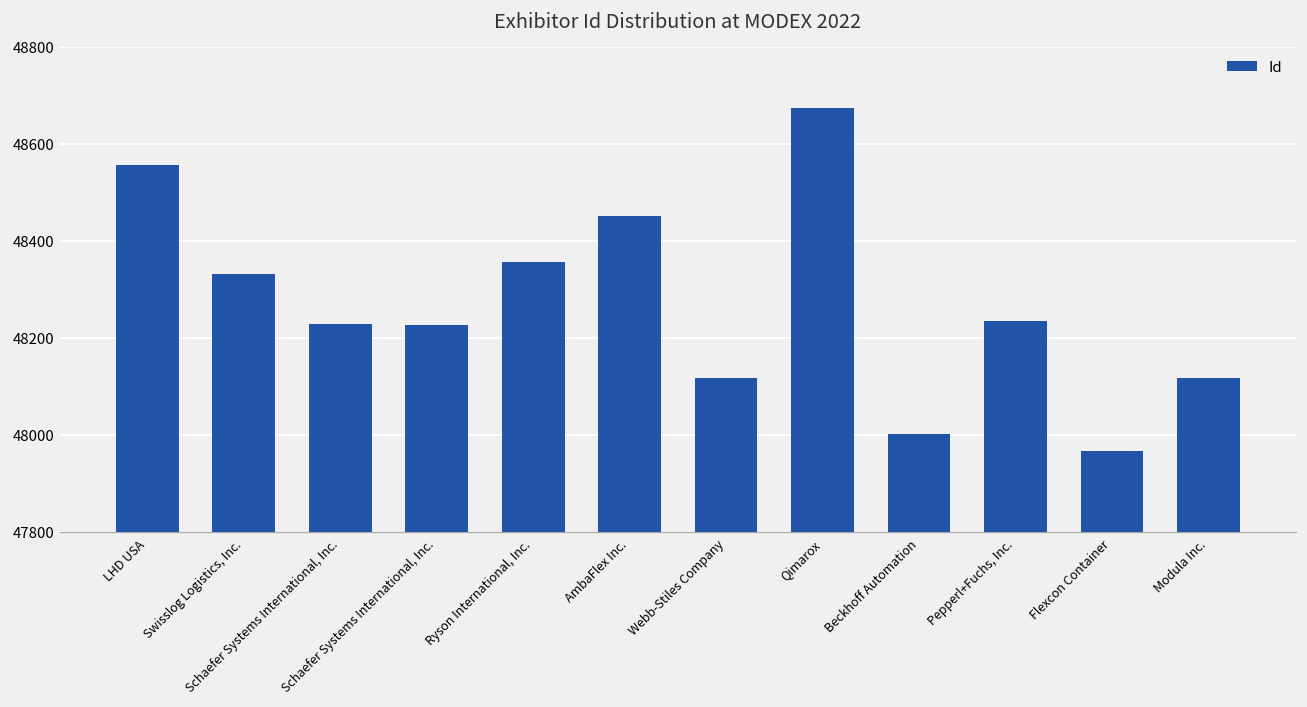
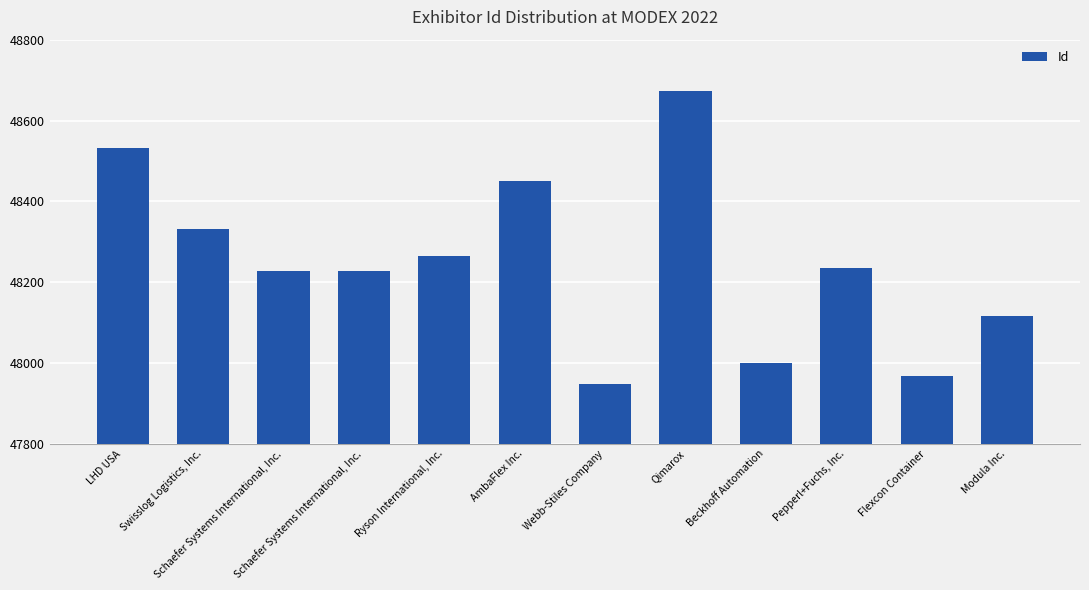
LHD USA: 48560 -> 48530
Ryson International, Inc.: 48360 -> 48270
Webb-Stiles Company: 48120 -> 47950
